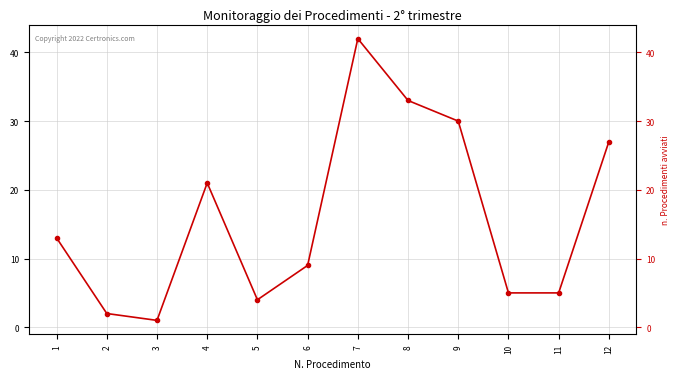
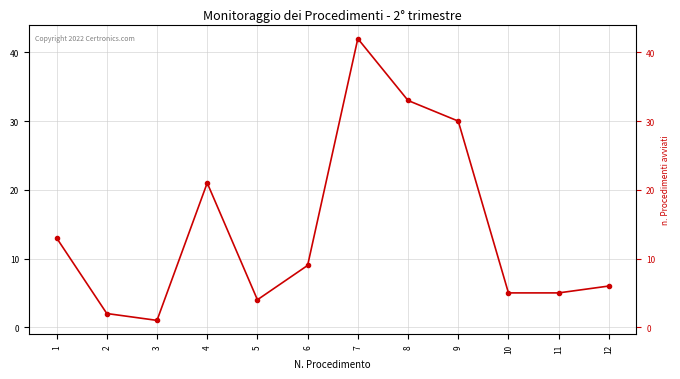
12: 27 -> 6
